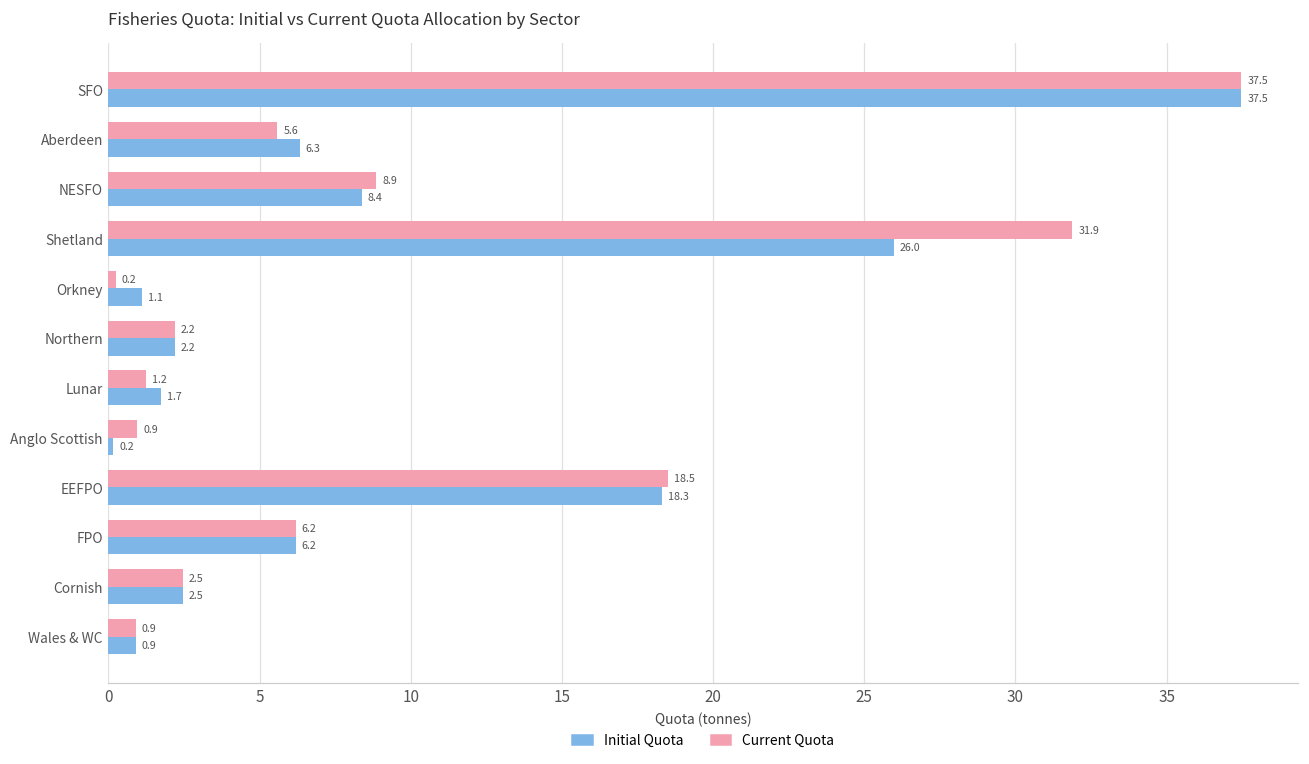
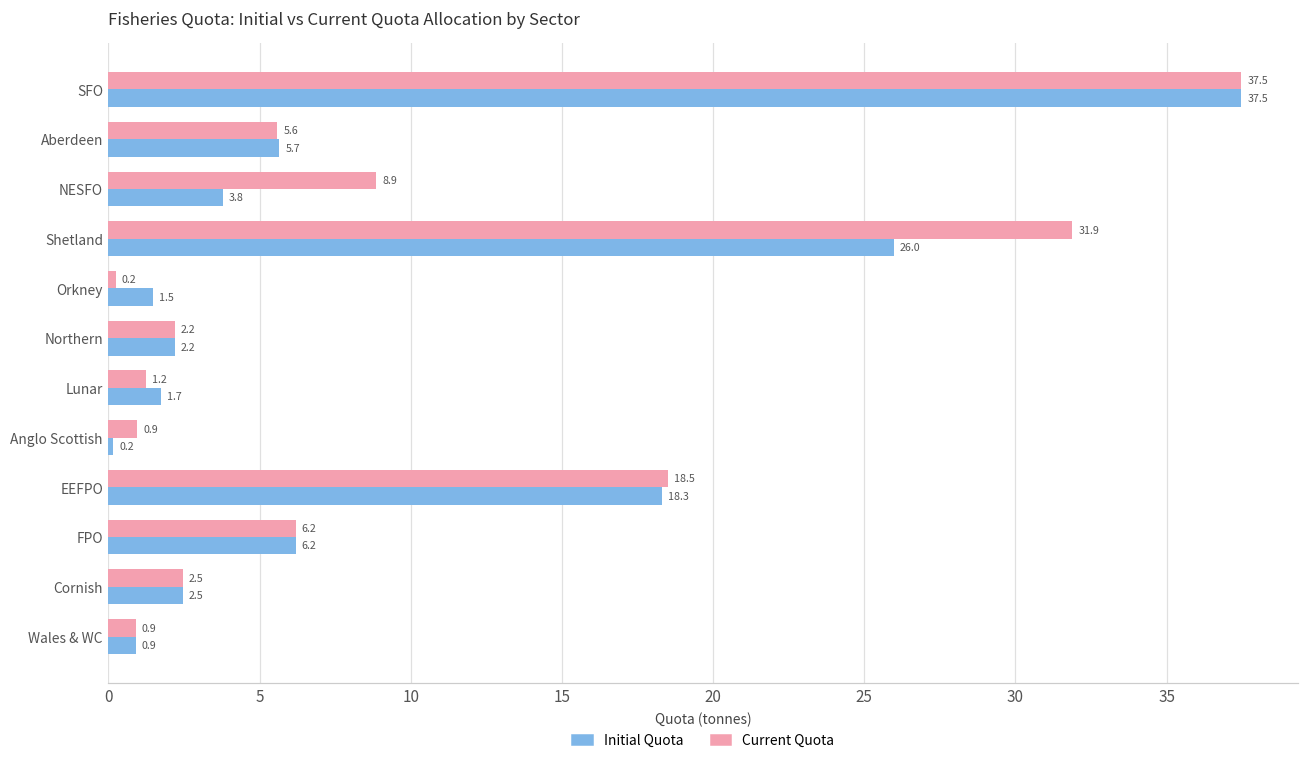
Initial Quota, Aberdeen: 6.3 -> 5.7
Initial Quota, NESFO: 8.4 -> 3.8
Initial Quota, Orkney: 1.1 -> 1.5
